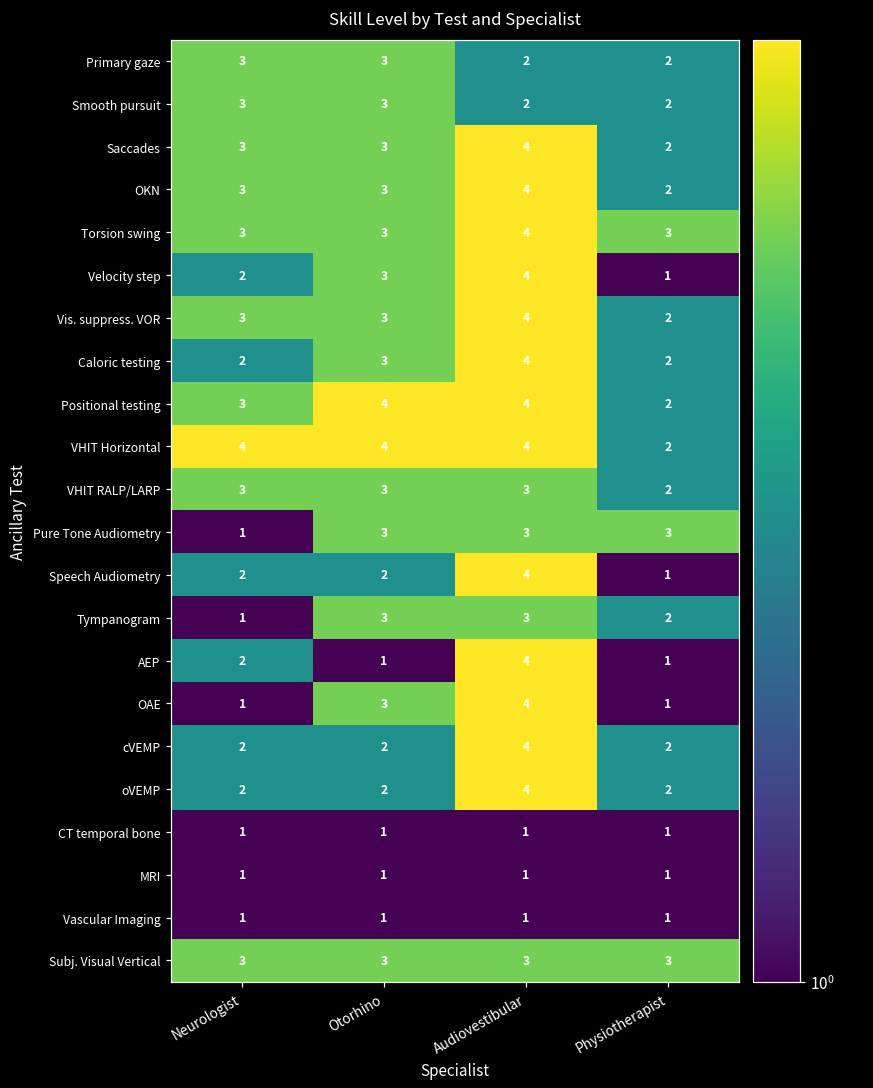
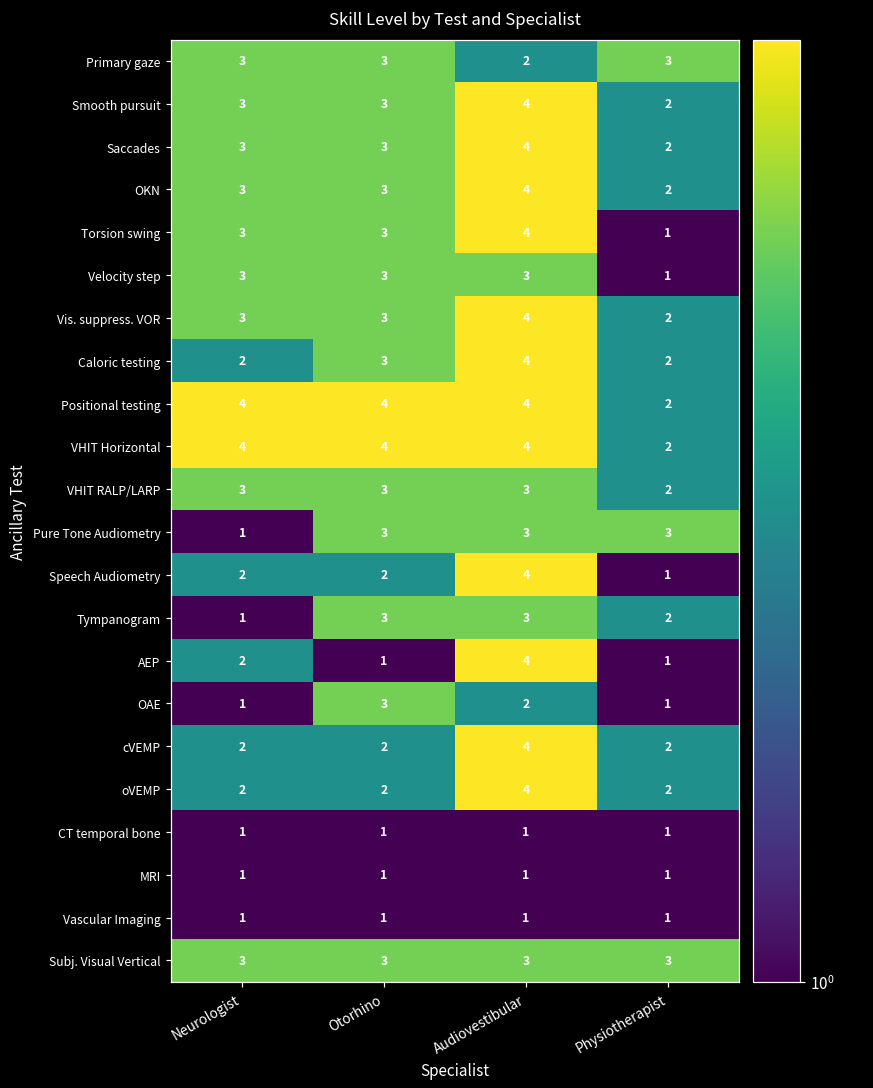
Primary gaze, Physiotherapist: 2 -> 3
Smooth pursuit, Audiovestibular: 2 -> 4
Torsion swing, Physiotherapist: 3 -> 1
Velocity step, Neurologist: 2 -> 3
Velocity step, Audiovestibular: 4 -> 3
Positional testing, Neurologist: 3 -> 4
OAE, Audiovestibular: 4 -> 2
